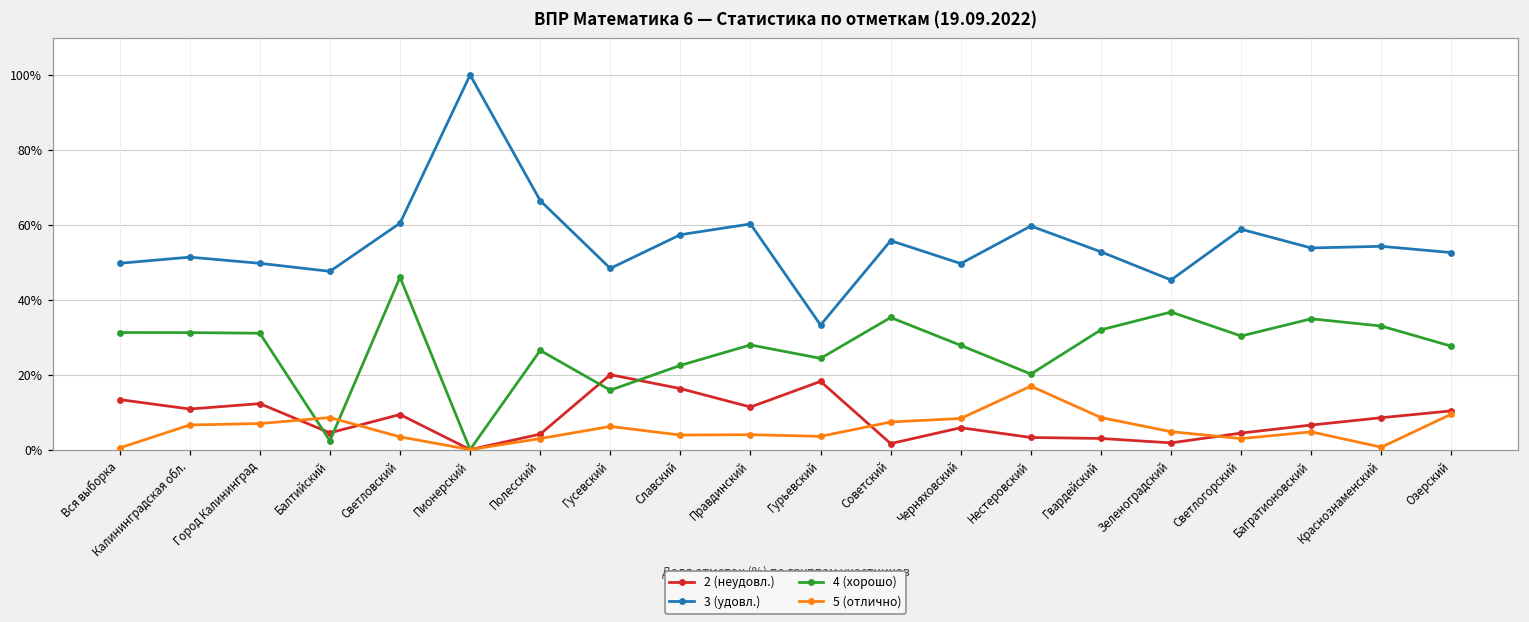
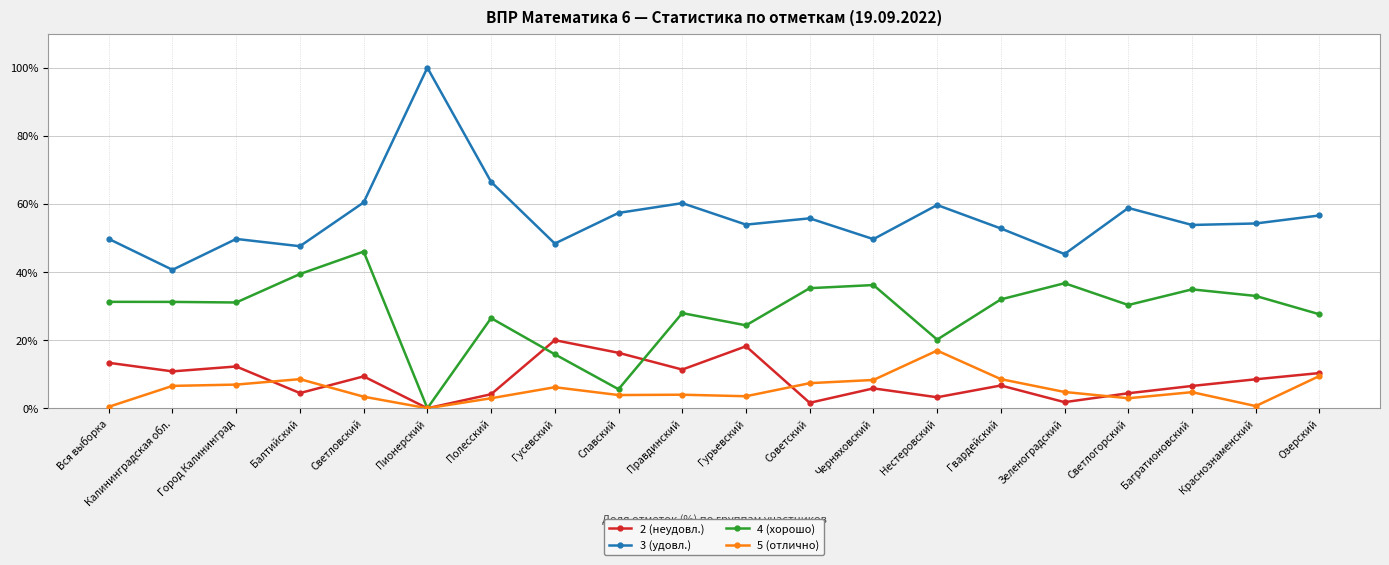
3 (удовл.), Калининградская обл.: 51% -> 41%
4 (хорошо), Балтийский: 2% -> 39%
4 (хорошо), Славский: 22% -> 6%
3 (удовл.), Гурьевский: 33% -> 54%
4 (хорошо), Черняховский: 28% -> 36%
2 (неудовл.), Гвардейский: 3% -> 7%
3 (удовл.), Озерский: 53% -> 57%
